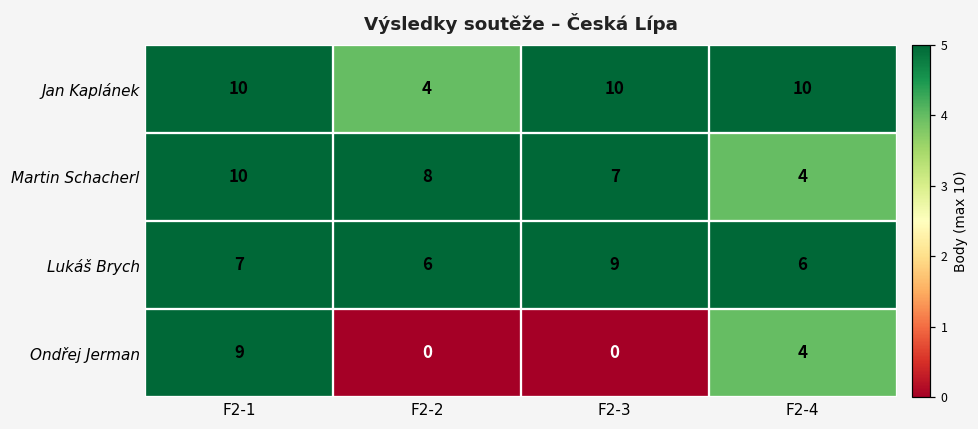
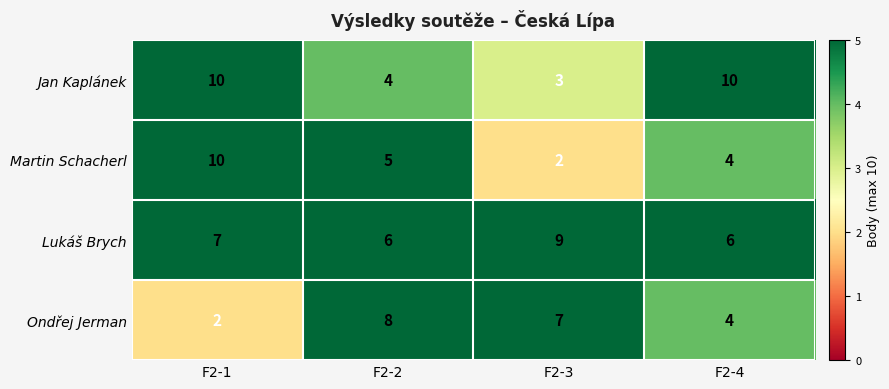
Jan Kaplánek, F2-3: 10 -> 3
Martin Schacherl, F2-2: 8 -> 5
Martin Schacherl, F2-3: 7 -> 2
Ondřej Jerman, F2-1: 9 -> 2
Ondřej Jerman, F2-2: 0 -> 8
Ondřej Jerman, F2-3: 0 -> 7
